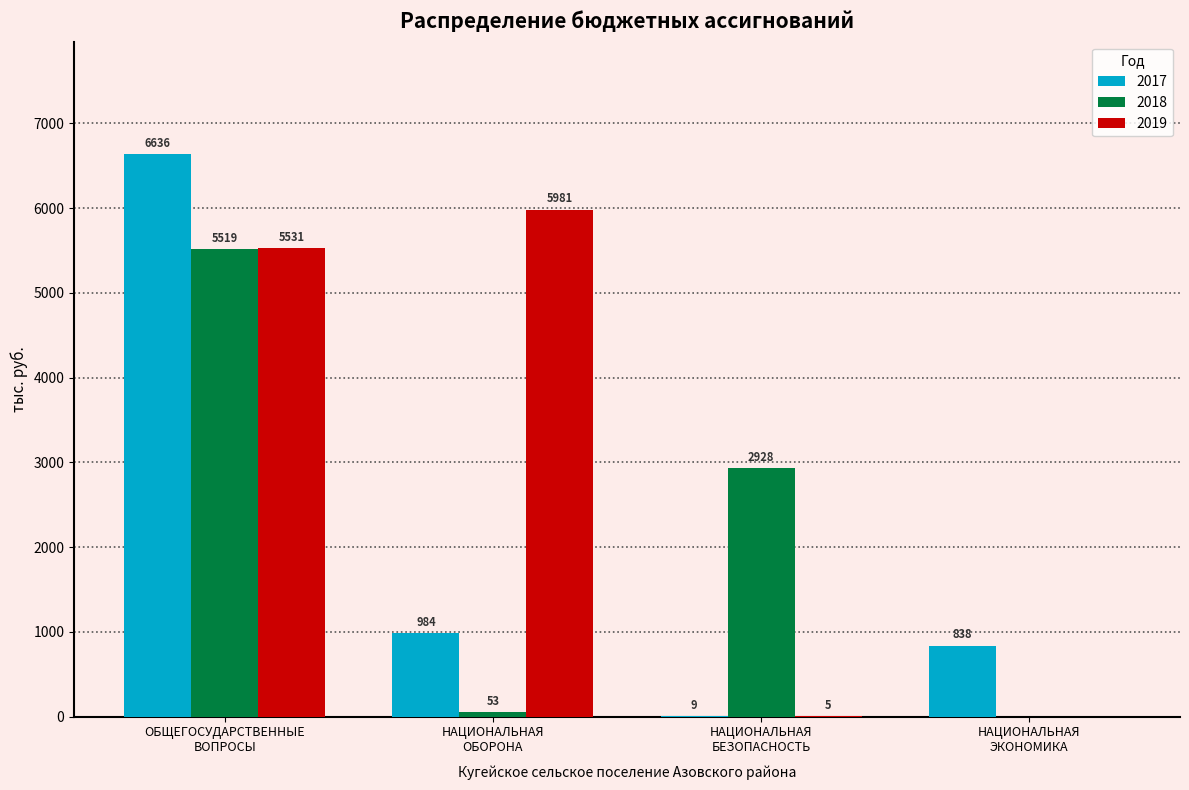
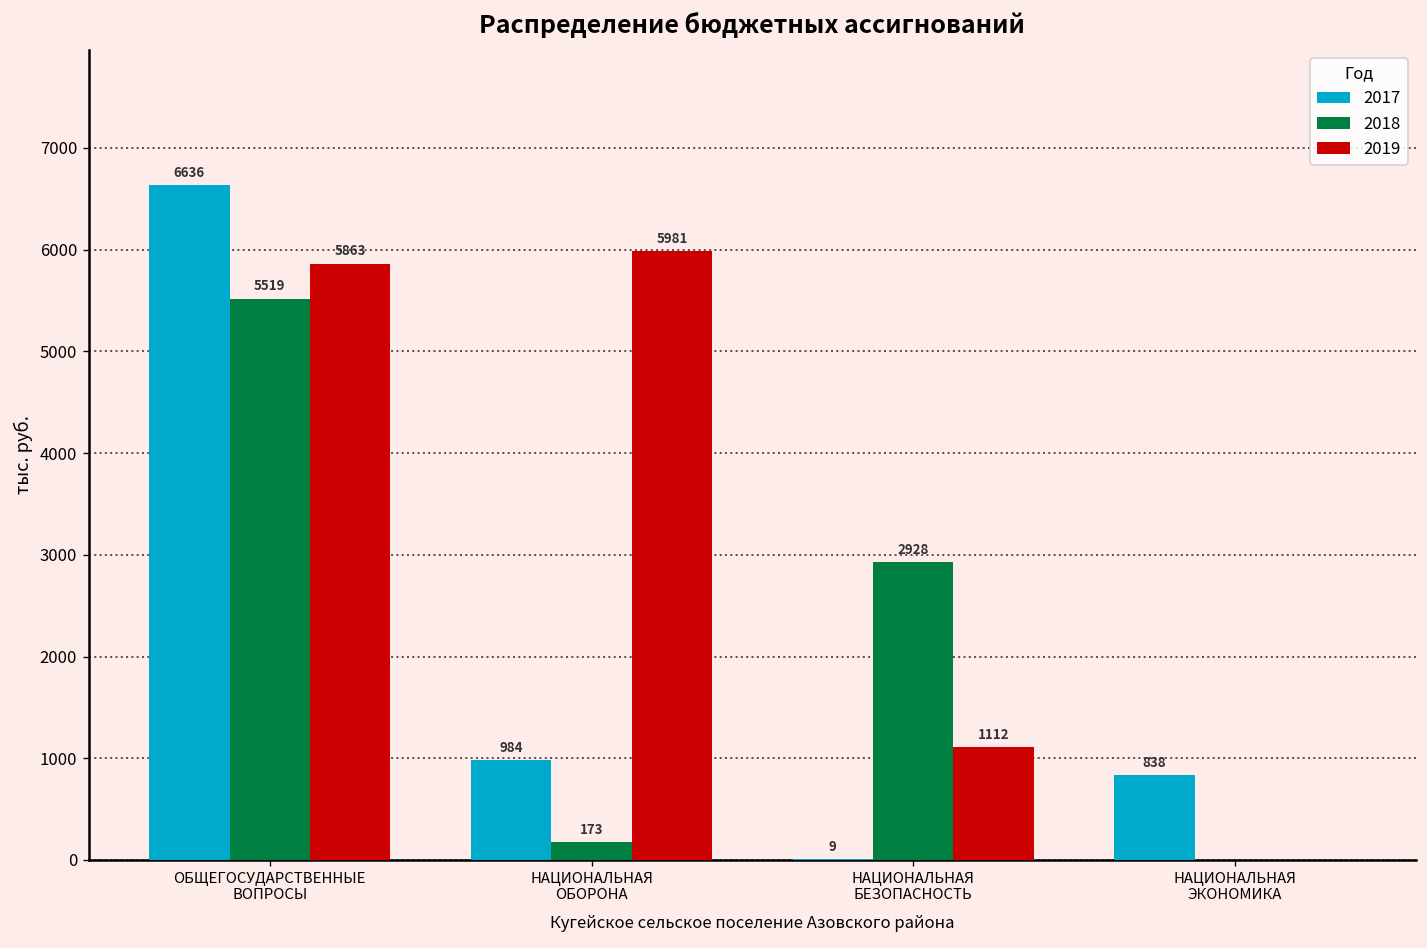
2019, ОБЩЕГОСУДАРСТВЕННЫЕ ВОПРОСЫ: 5531 -> 5863
2018, НАЦИОНАЛЬНАЯ ОБОРОНА: 53 -> 173
2019, НАЦИОНАЛЬНАЯ БЕЗОПАСНОСТЬ: 5 -> 1112
